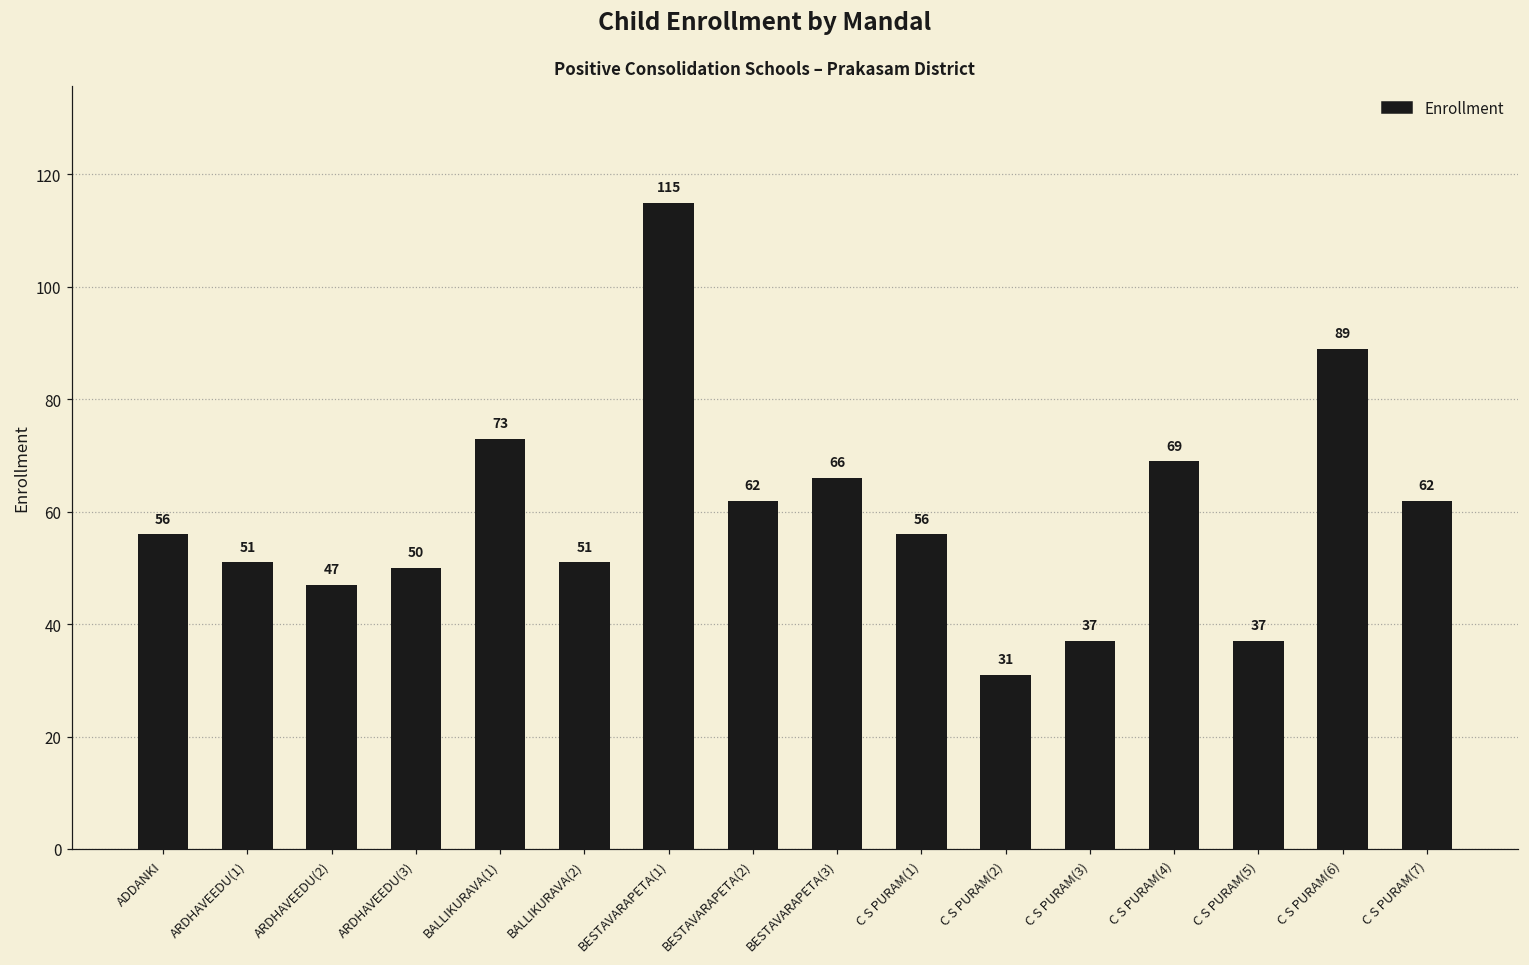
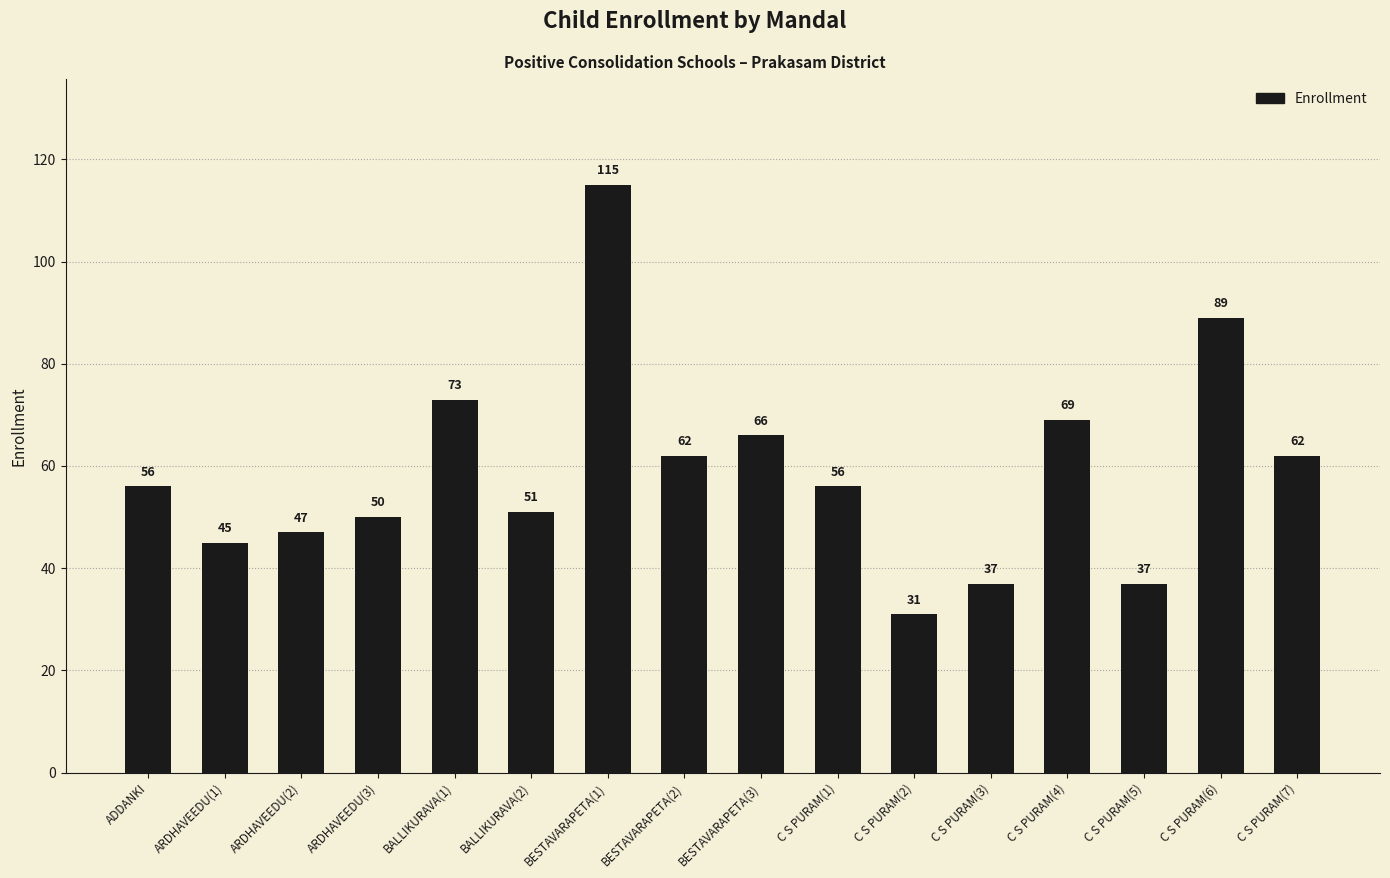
ARDHAVEEDU(1): 51 -> 45
